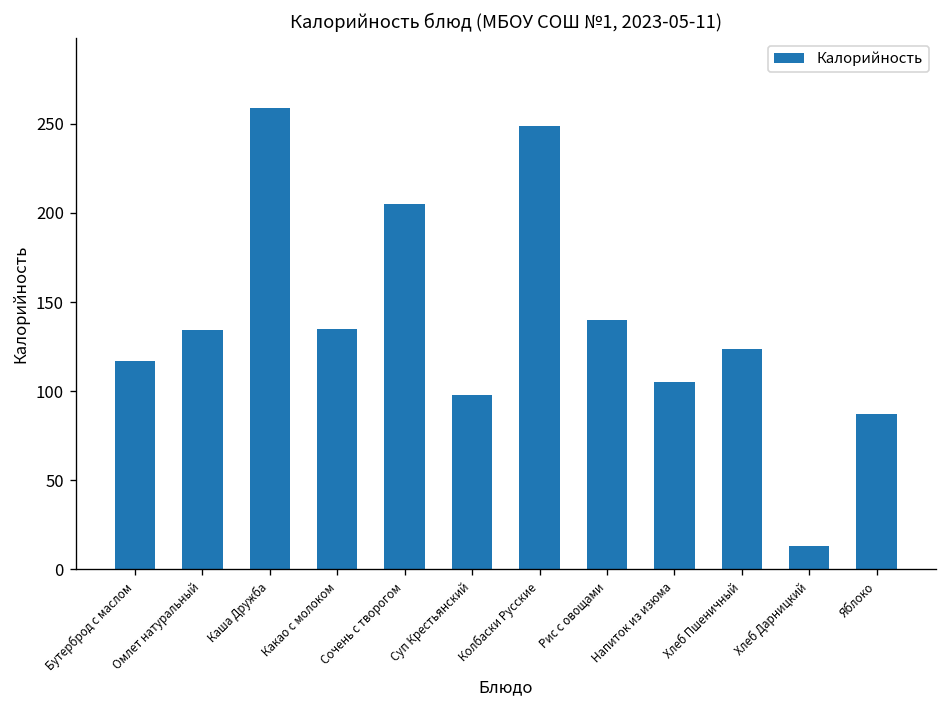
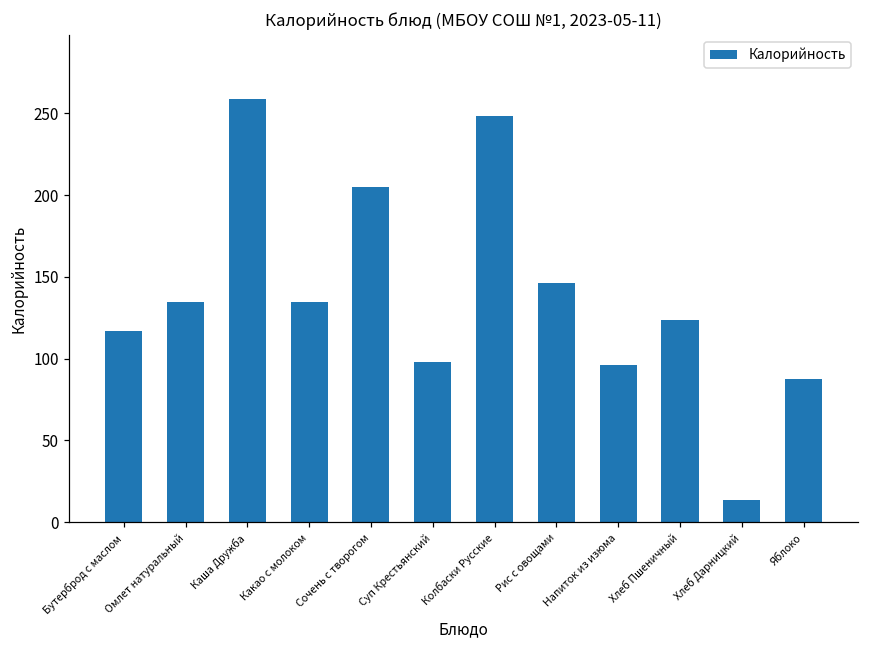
Рис с овощами: 140 -> 146
Напиток из изюма: 105 -> 96
